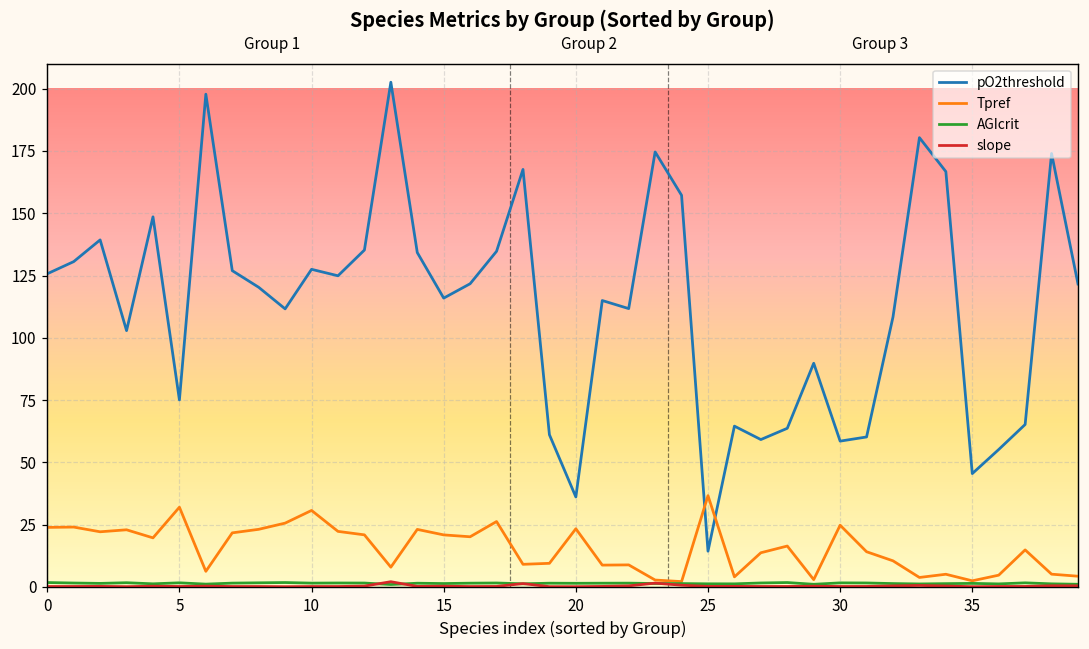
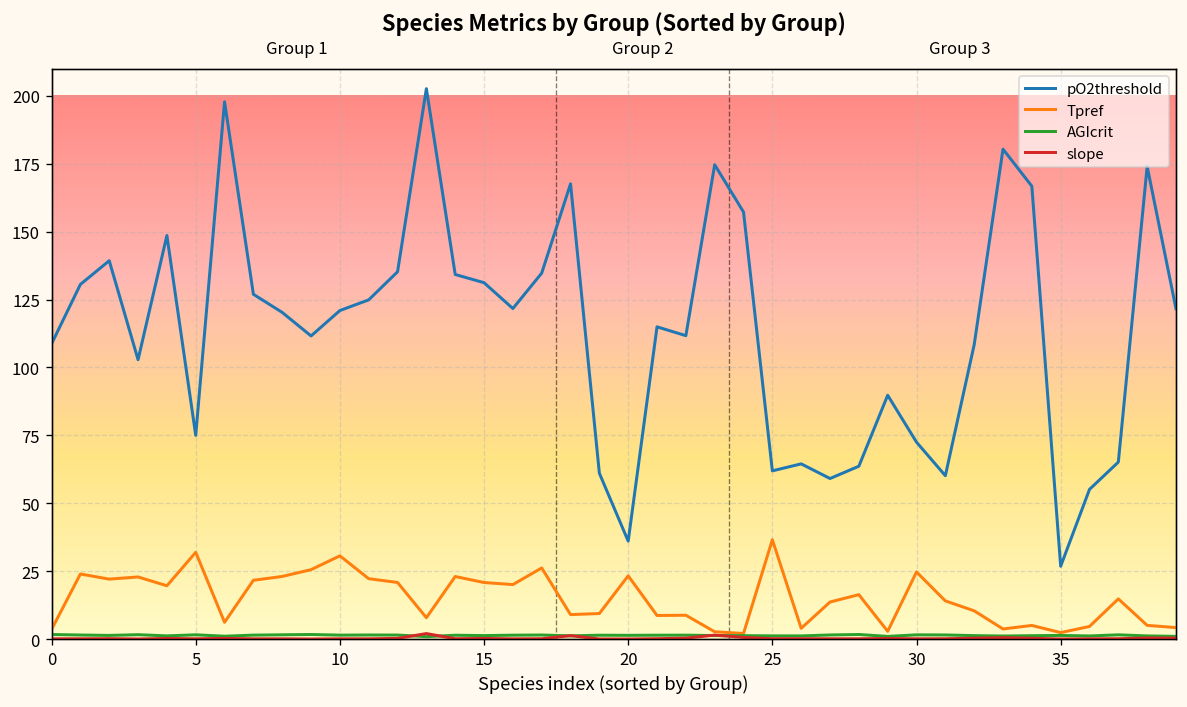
pO2threshold, 0: 126 -> 109
Tpref, 0: 24 -> 4
pO2threshold, 10: 127 -> 121
pO2threshold, 15: 116 -> 131
pO2threshold, 25: 14 -> 62
pO2threshold, 30: 59 -> 73
pO2threshold, 35: 45 -> 27
